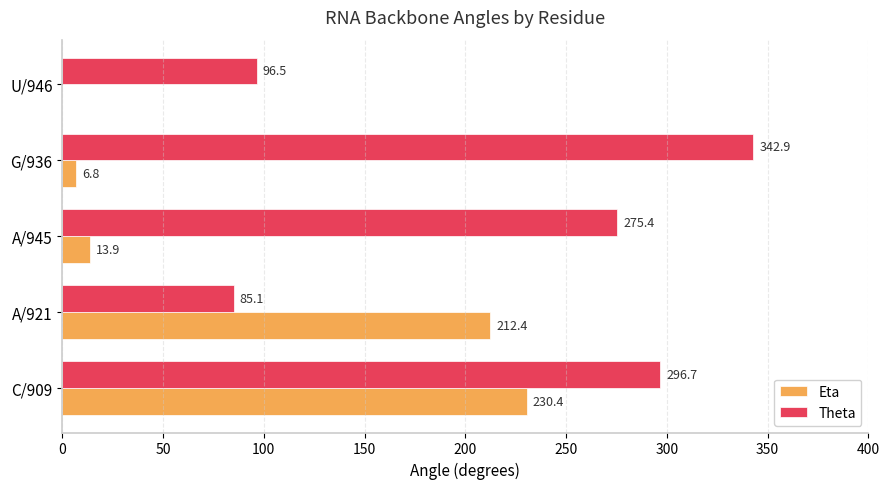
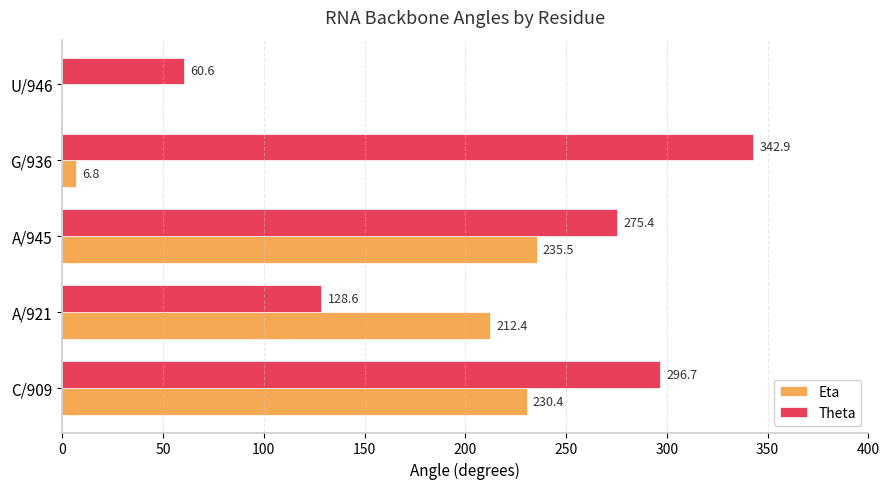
Theta, U/946: 96.5 -> 60.6
Eta, A/945: 13.9 -> 235.5
Theta, A/921: 85.1 -> 128.6
